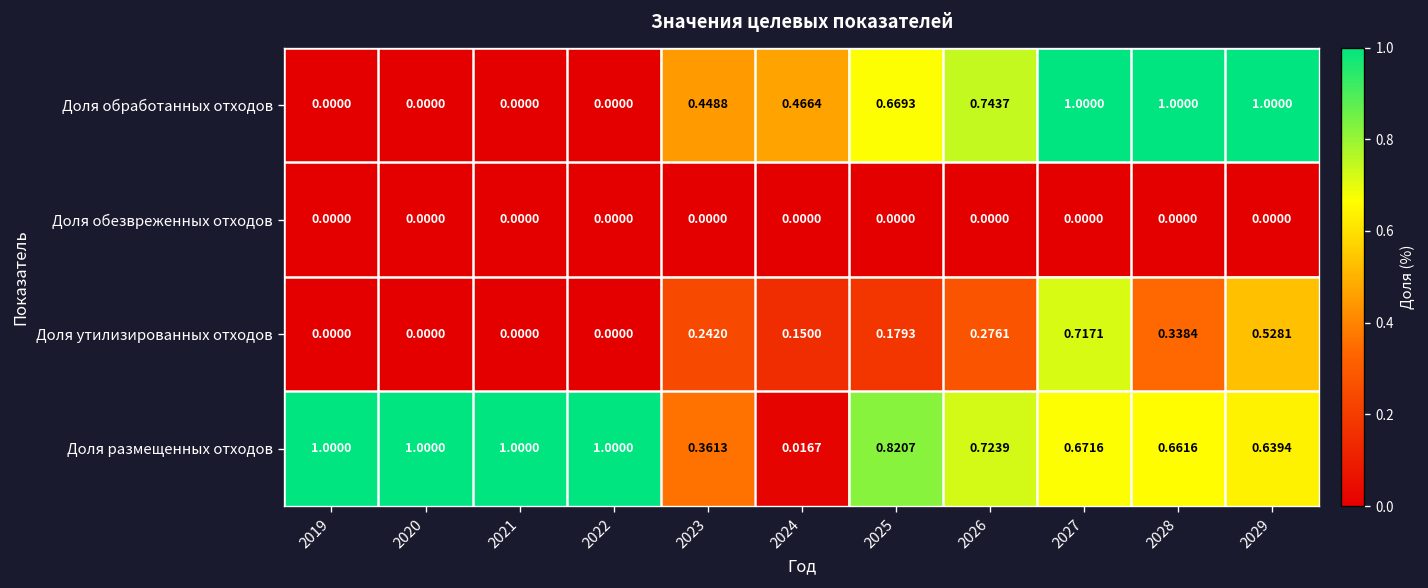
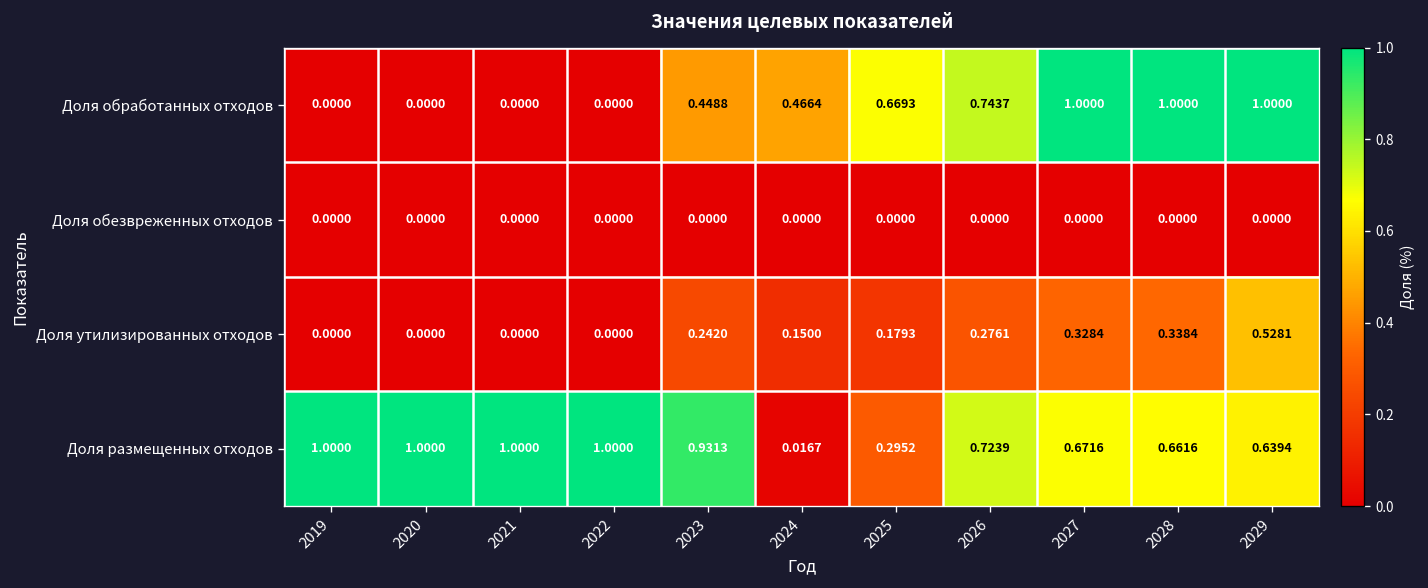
Доля утилизированных отходов, 2027: 0.7171 -> 0.3284
Доля размещенных отходов, 2023: 0.3613 -> 0.9313
Доля размещенных отходов, 2025: 0.8207 -> 0.2952
